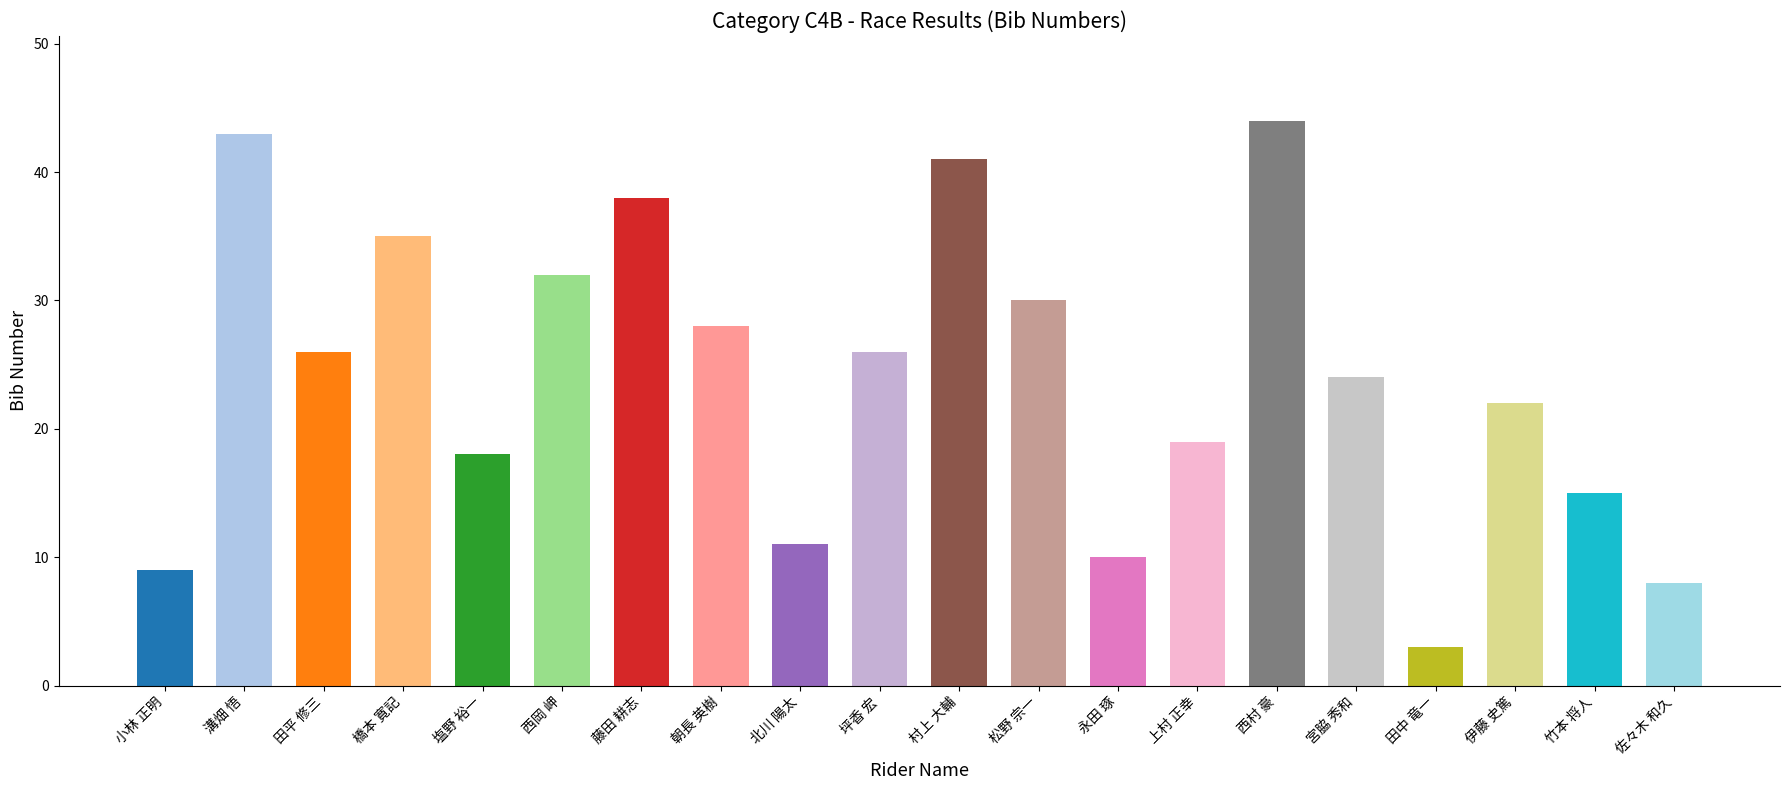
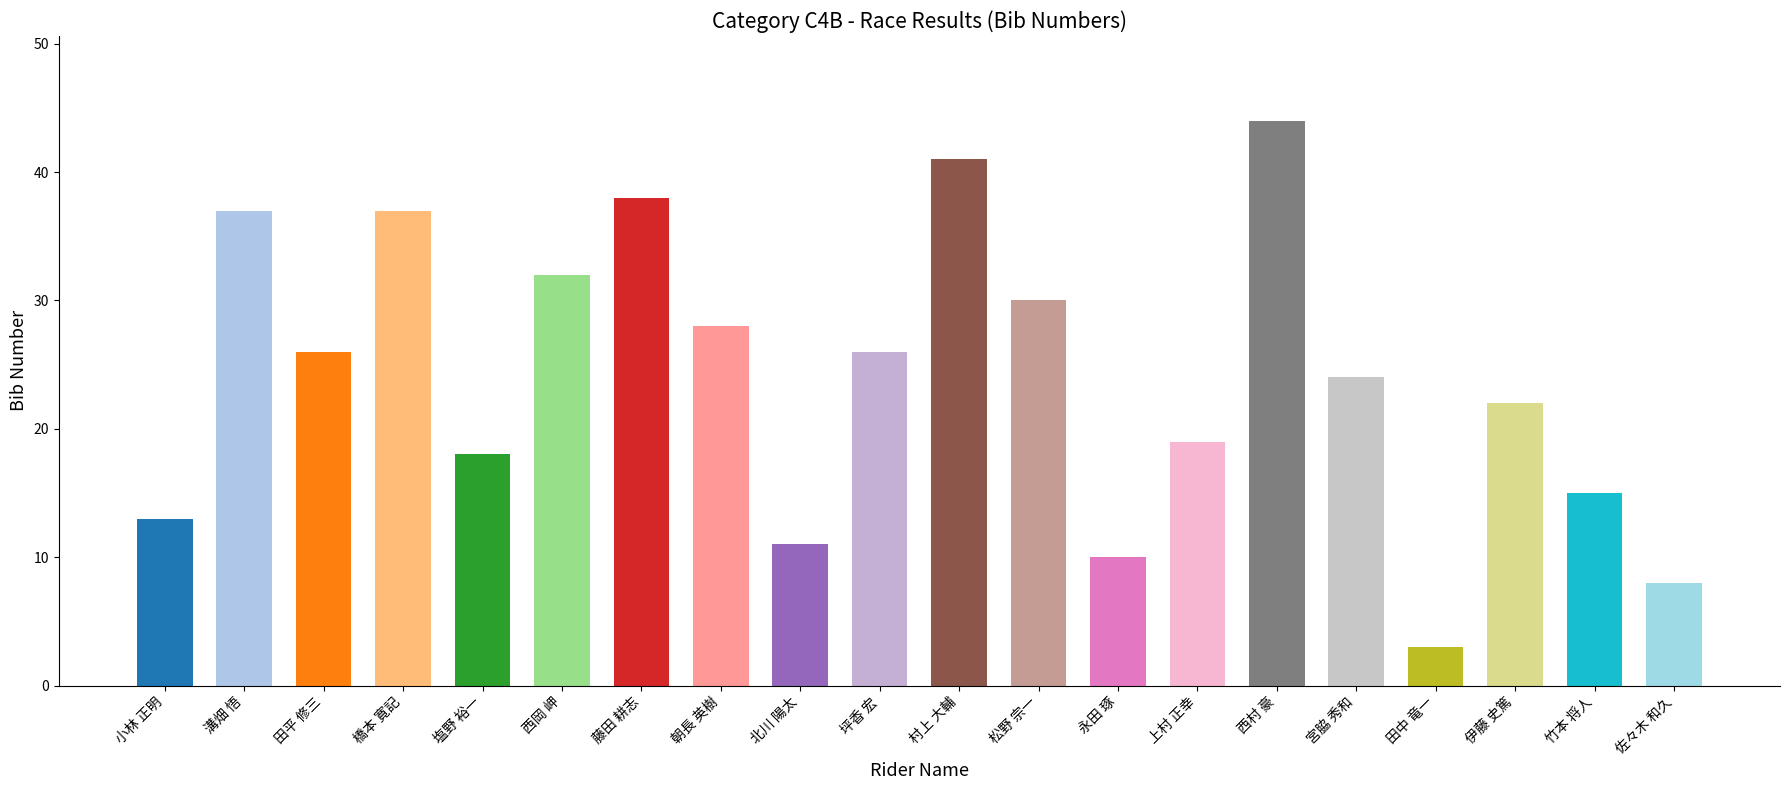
小林 正明: 9 -> 13
溝畑 悟: 43 -> 37
橋本 寛記: 35 -> 37
